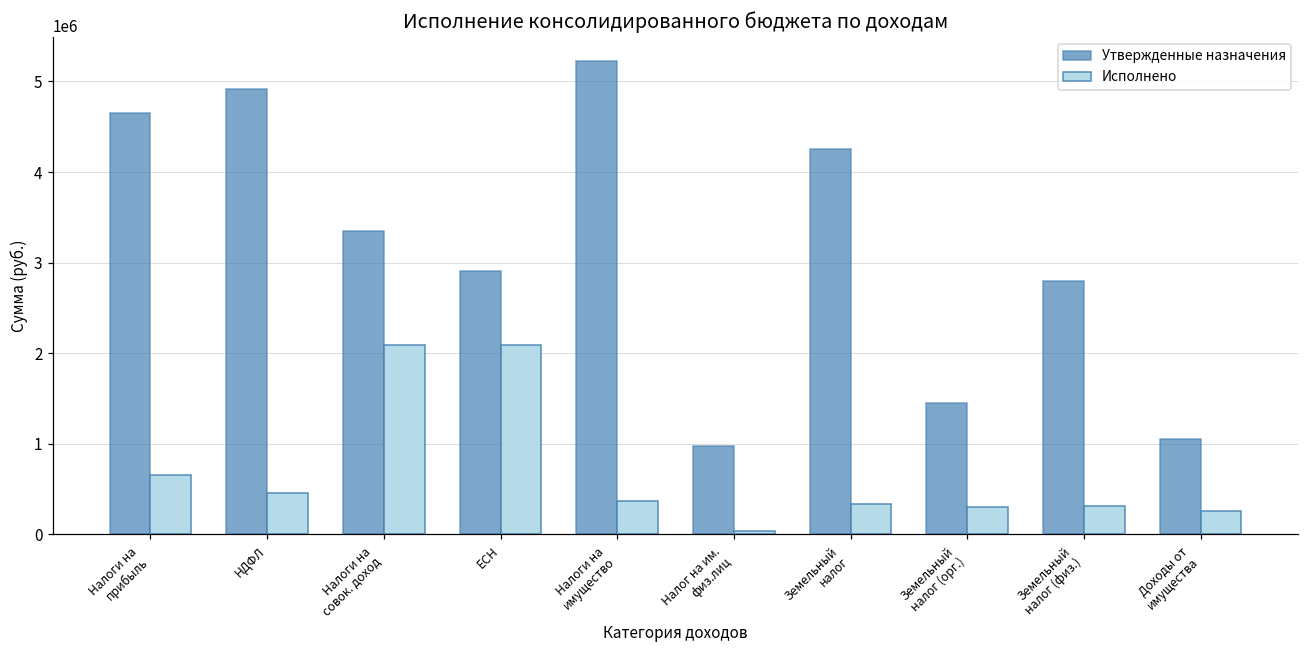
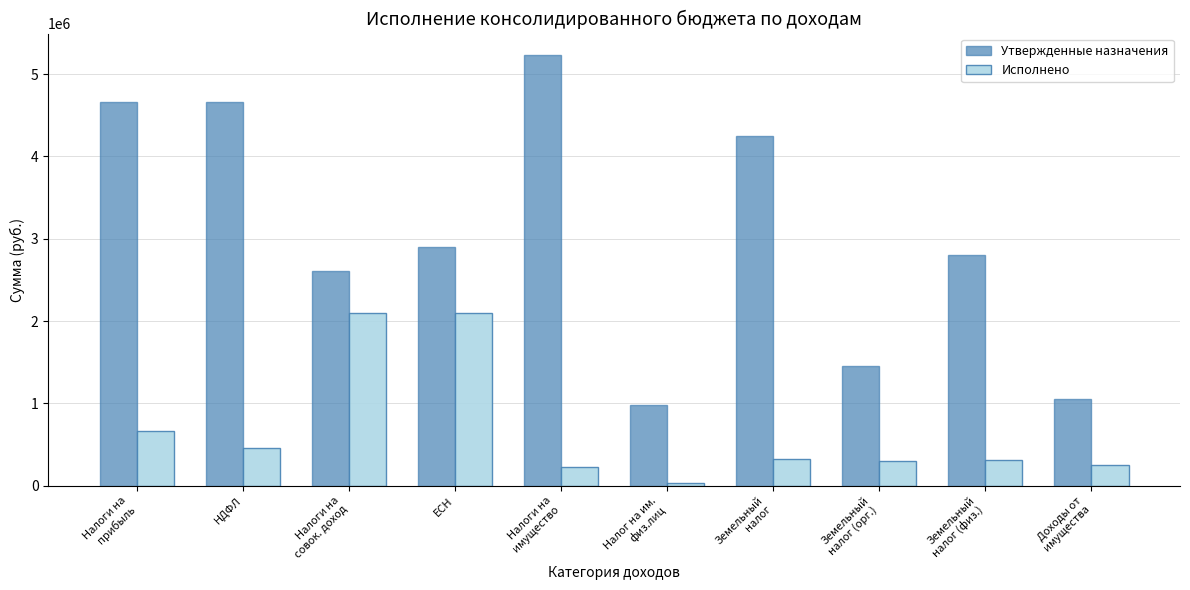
Утвержденные назначения, НДФЛ: 4900000 -> 4700000
Утвержденные назначения, Налоги на совок. доход: 3300000 -> 2600000
Исполнено, Налоги на имущество: 400000 -> 200000
